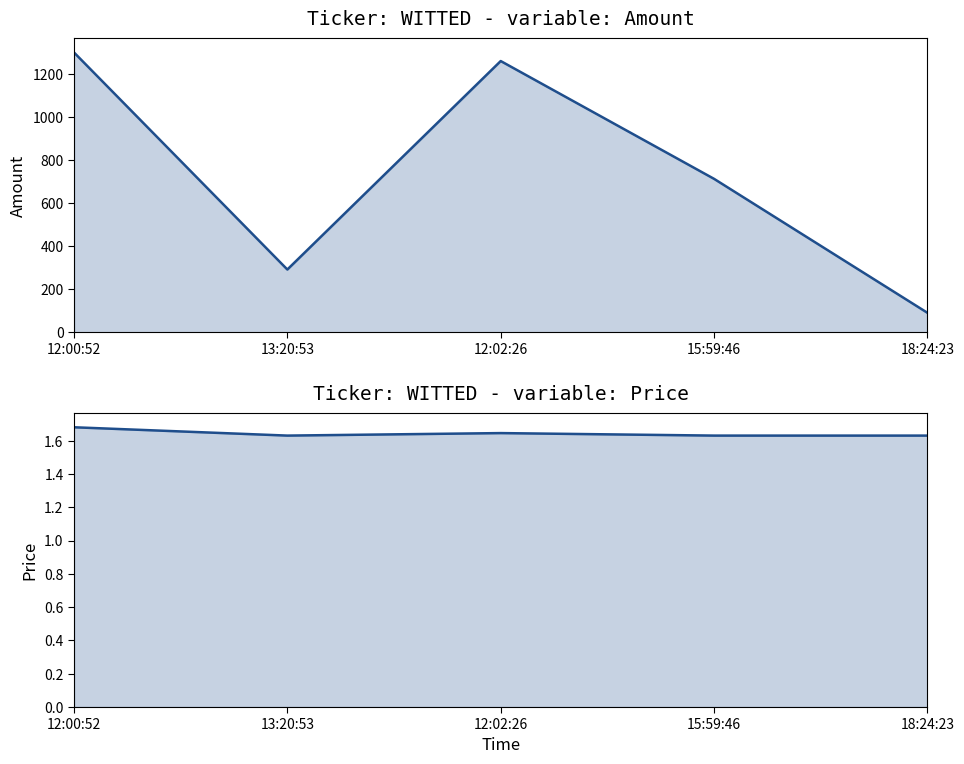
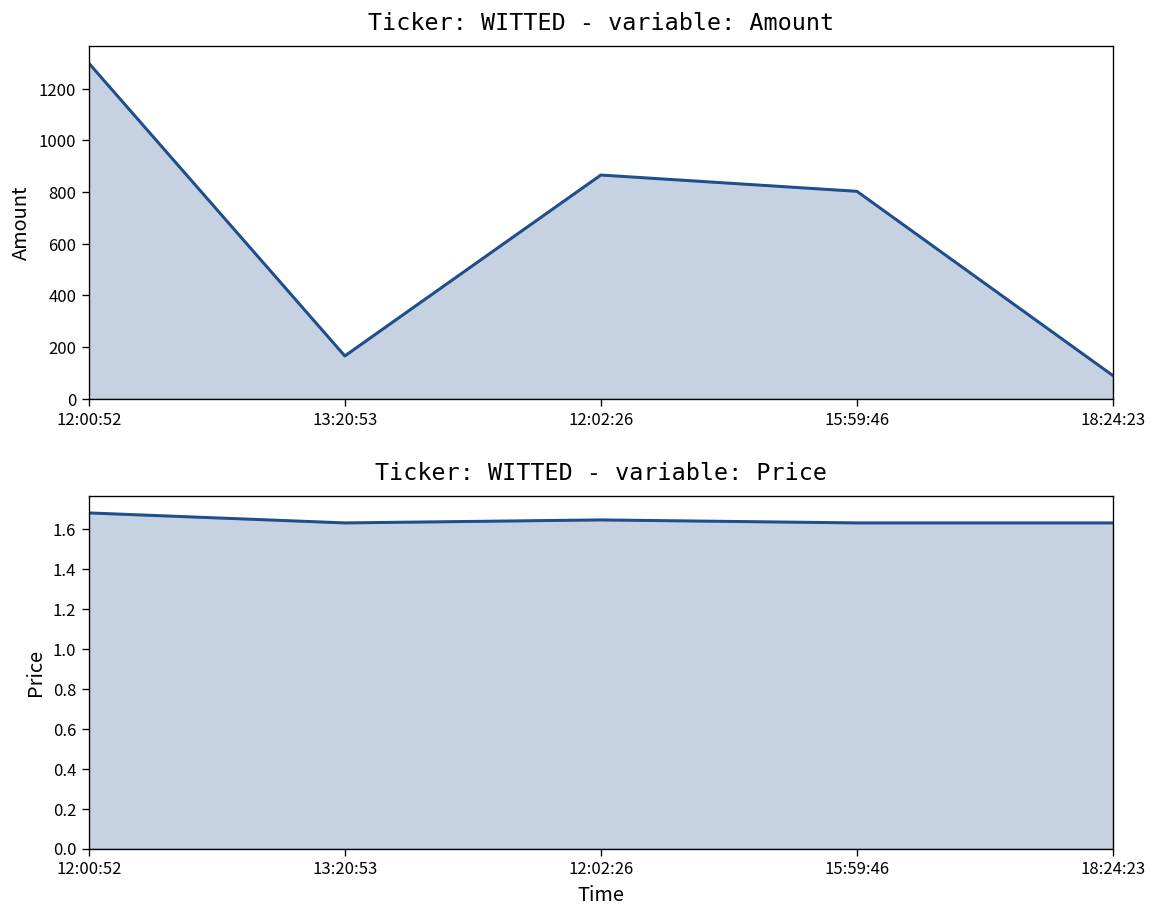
Ticker: WITTED - variable: Amount, 13:20:53: 290 -> 170
Ticker: WITTED - variable: Amount, 12:02:26: 1260 -> 870
Ticker: WITTED - variable: Amount, 15:59:46: 710 -> 800
